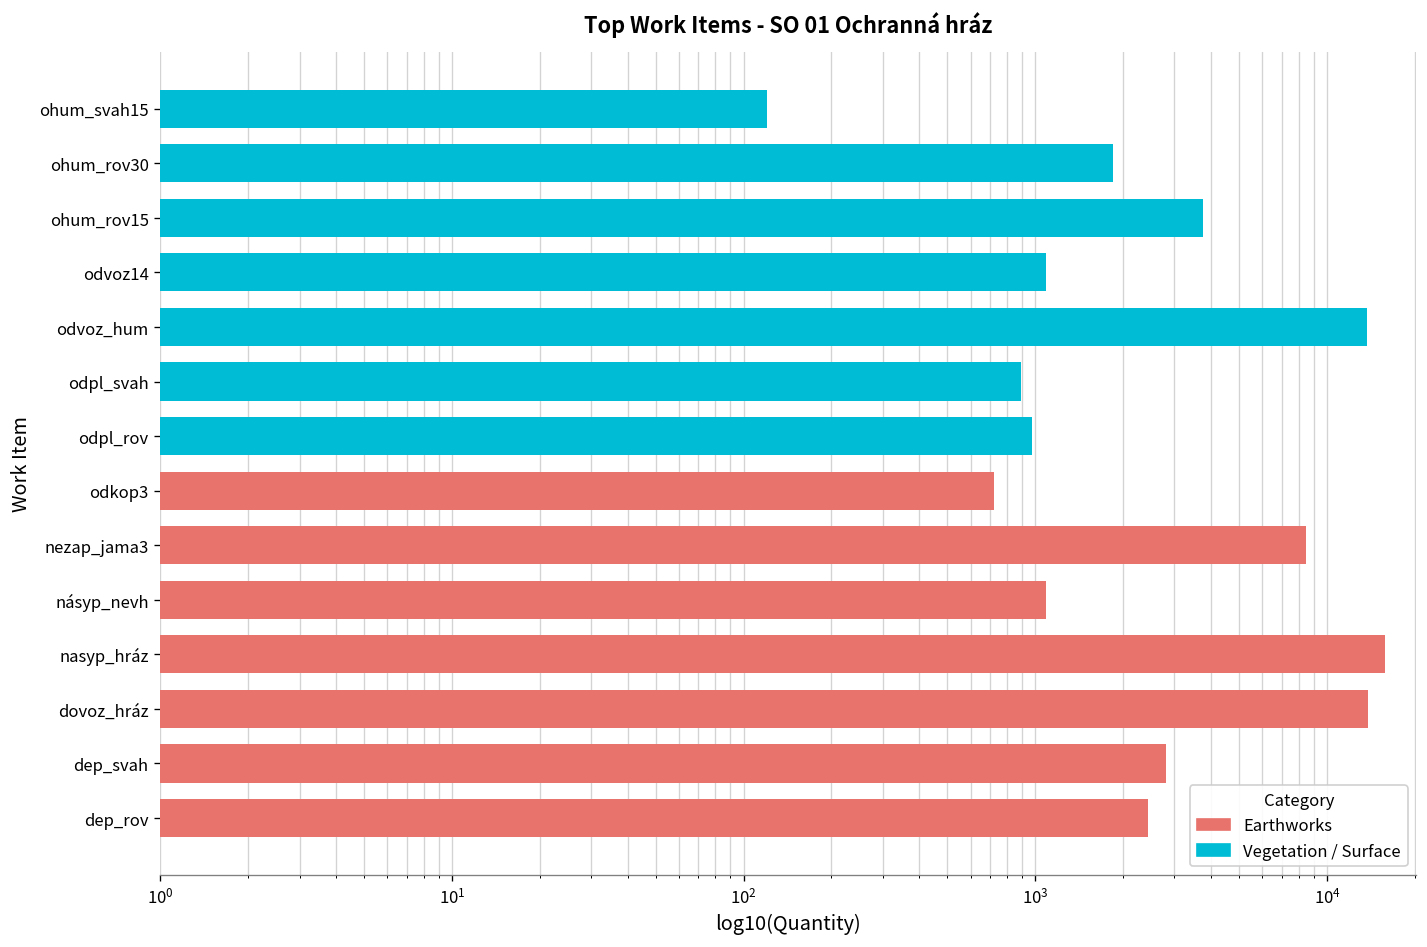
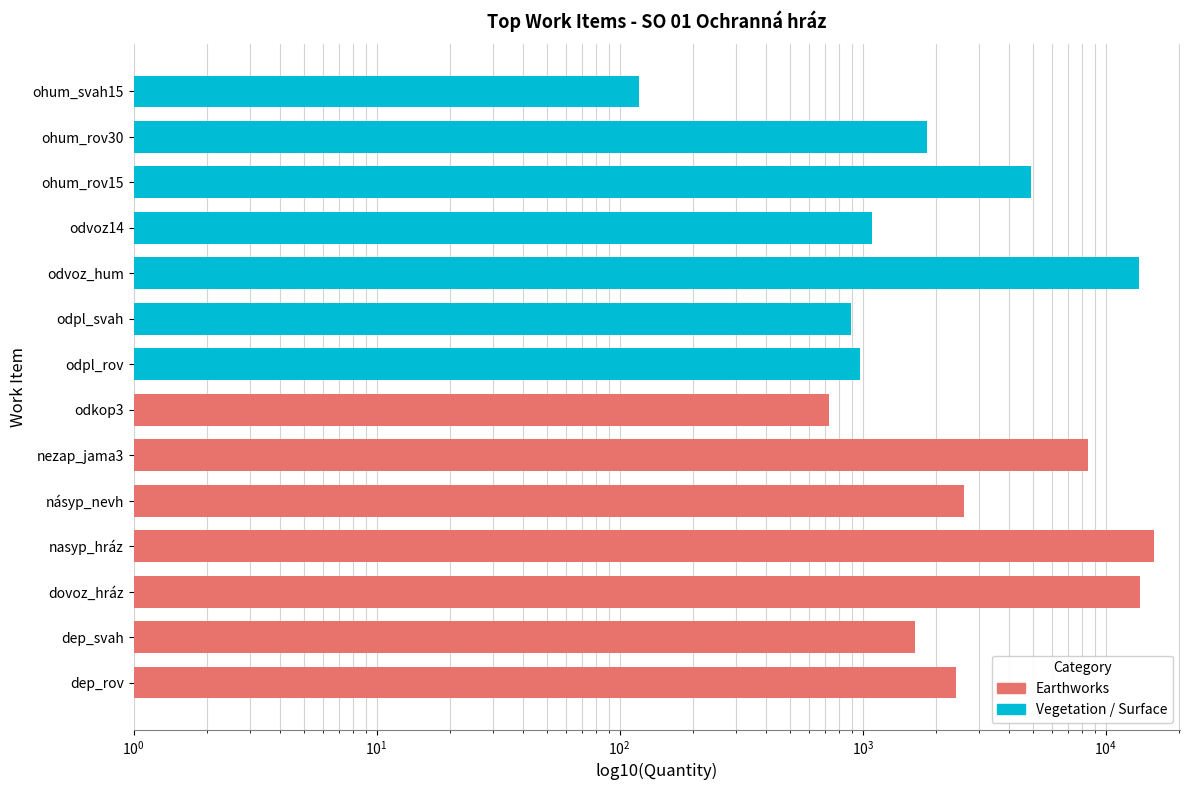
ohum_rov15: 3700 -> 4900
násyp_nevh: 1100 -> 2600
dep_svah: 2800 -> 1600
